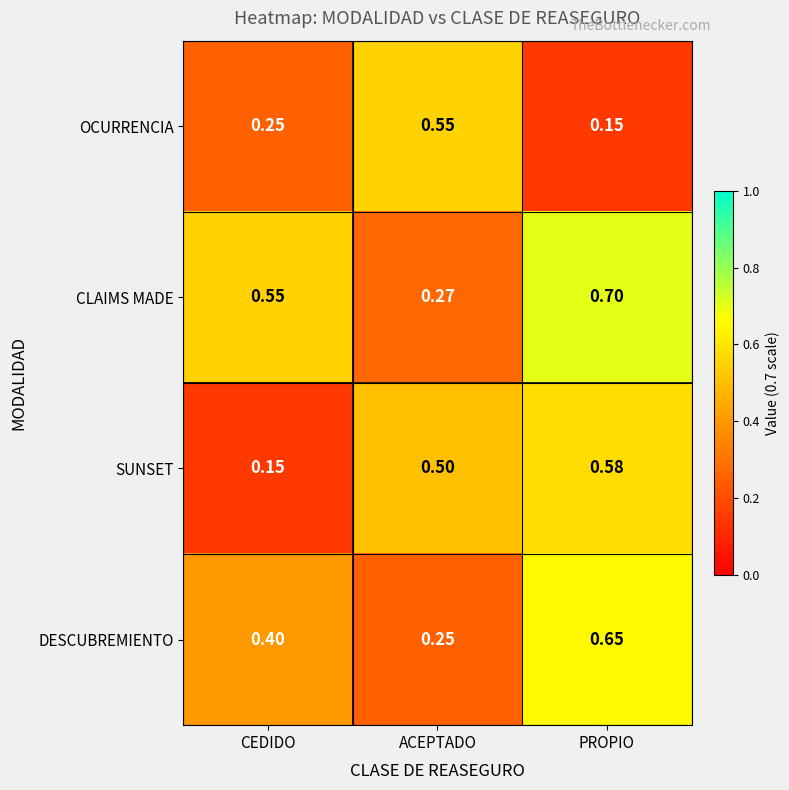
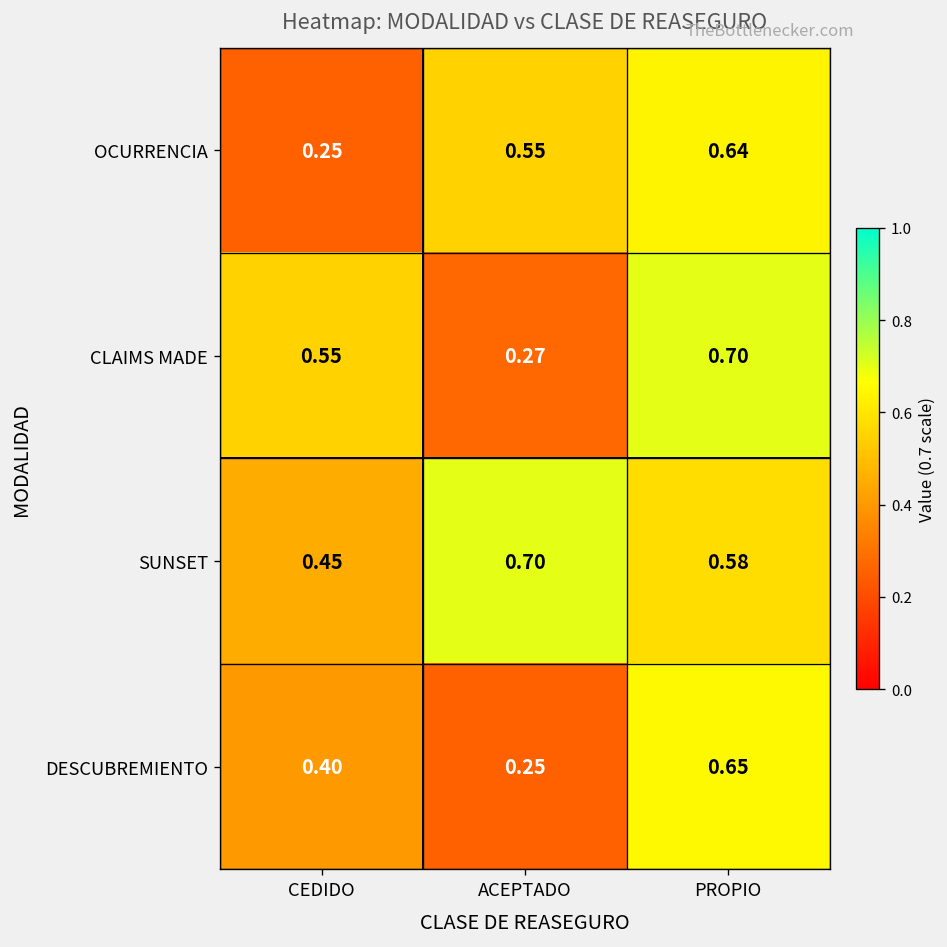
OCURRENCIA, PROPIO: 0.15 -> 0.64
SUNSET, CEDIDO: 0.15 -> 0.45
SUNSET, ACEPTADO: 0.50 -> 0.70
